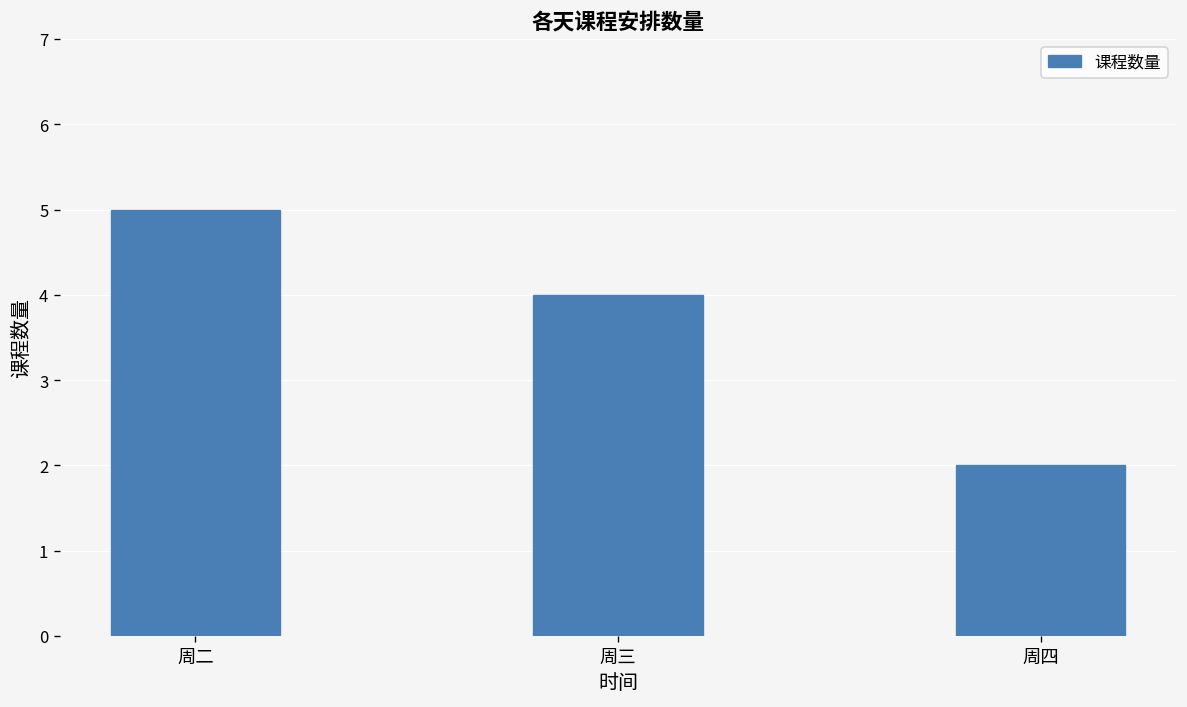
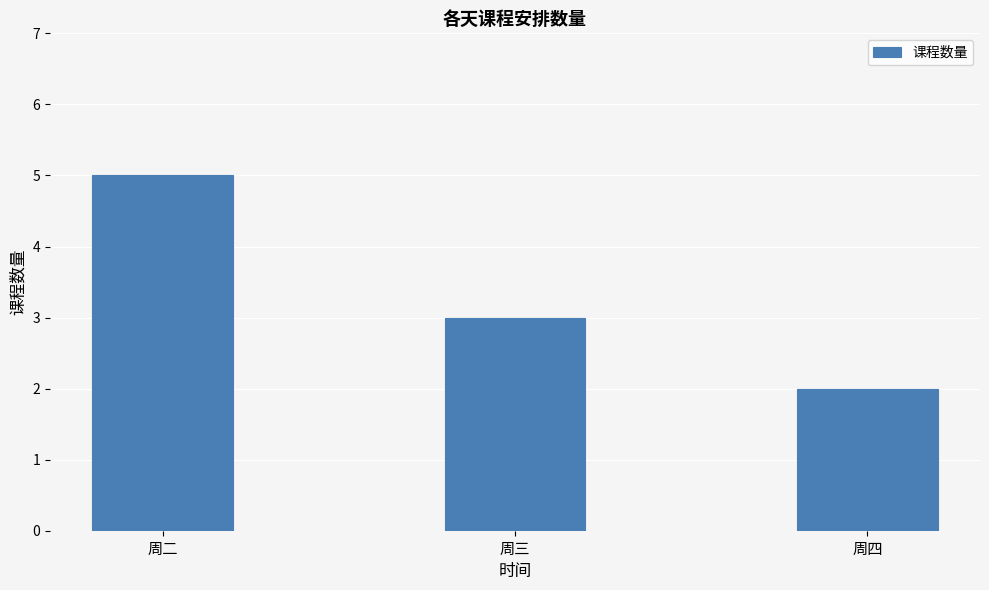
周三: 4 -> 3
